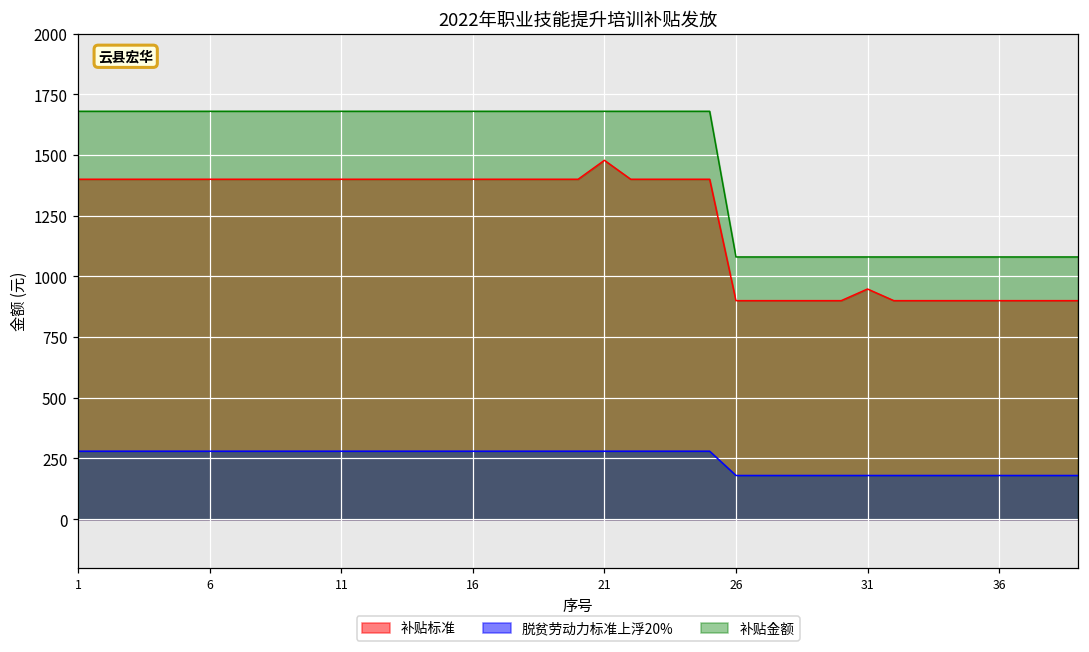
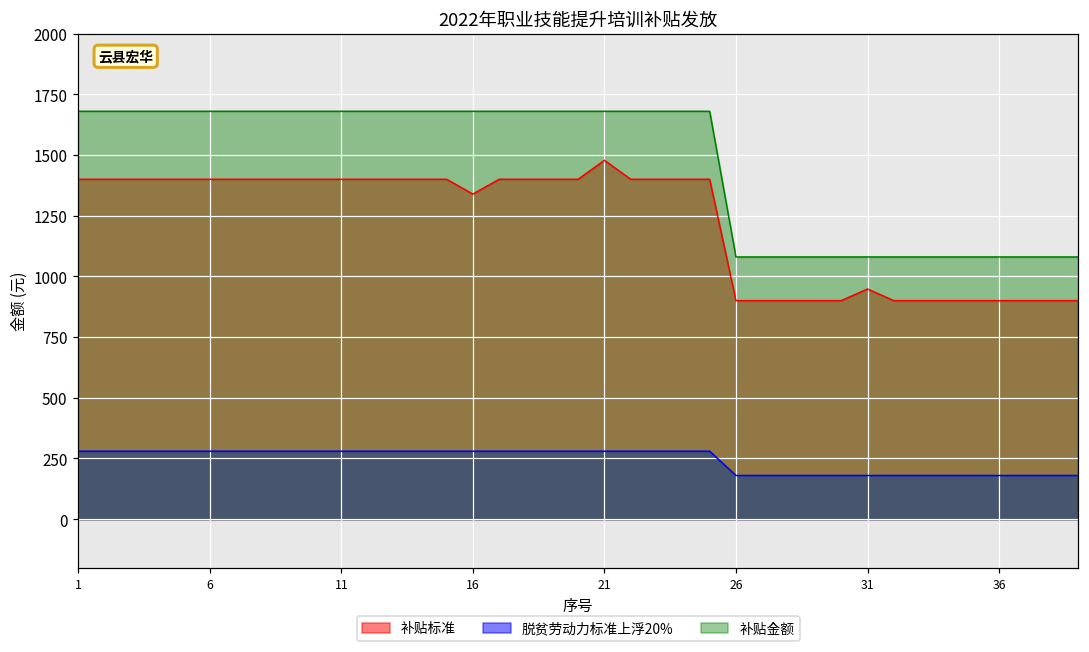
补贴标准, 16: 1400 -> 1340
